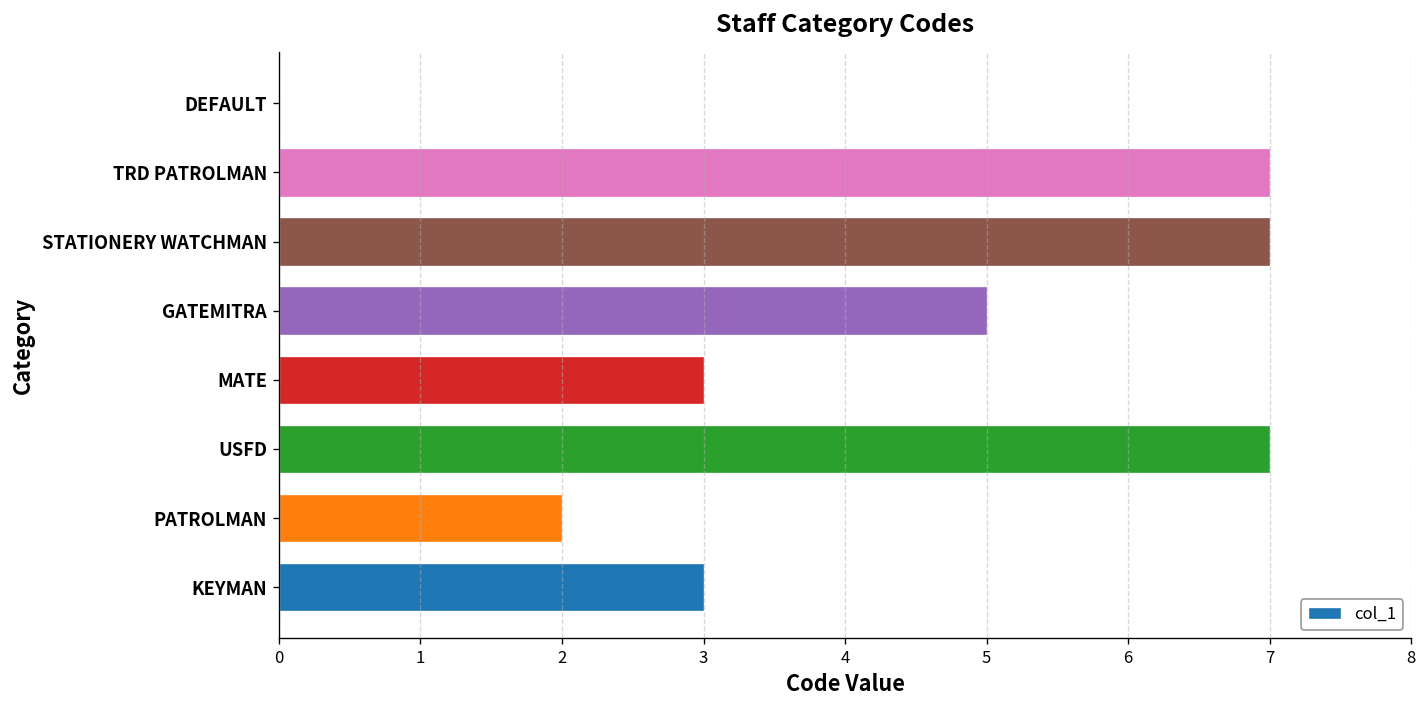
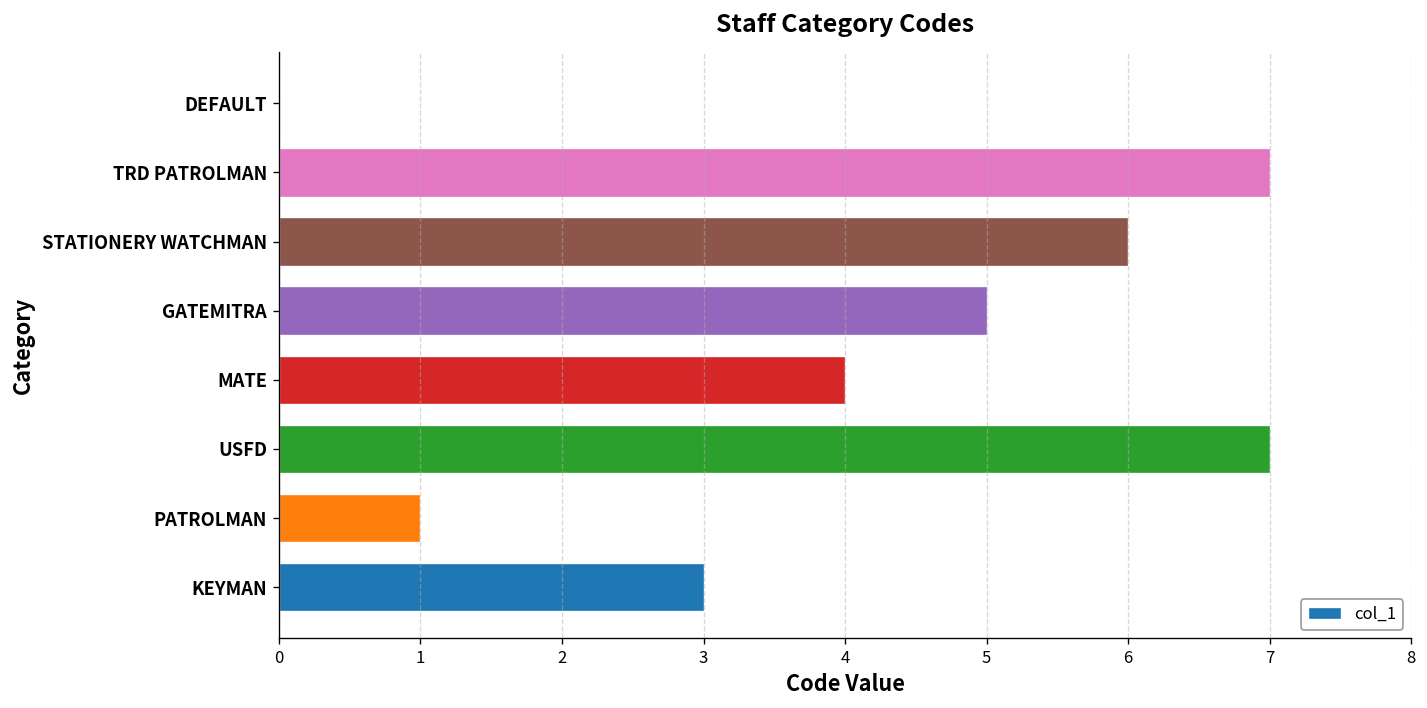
STATIONERY WATCHMAN: 7 -> 6
MATE: 3 -> 4
PATROLMAN: 2 -> 1
